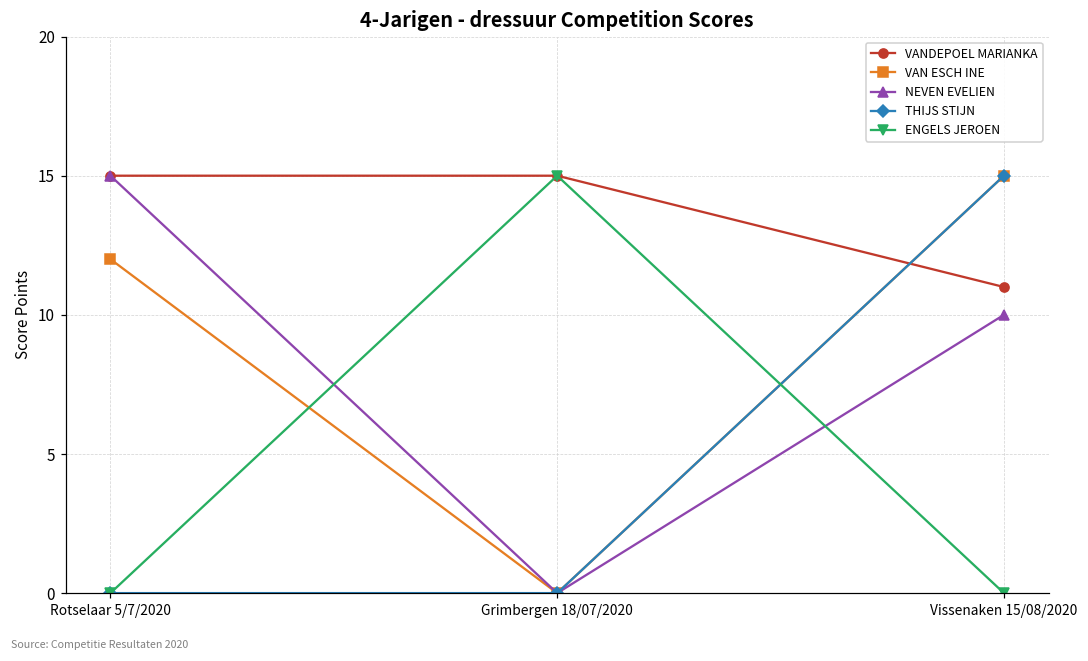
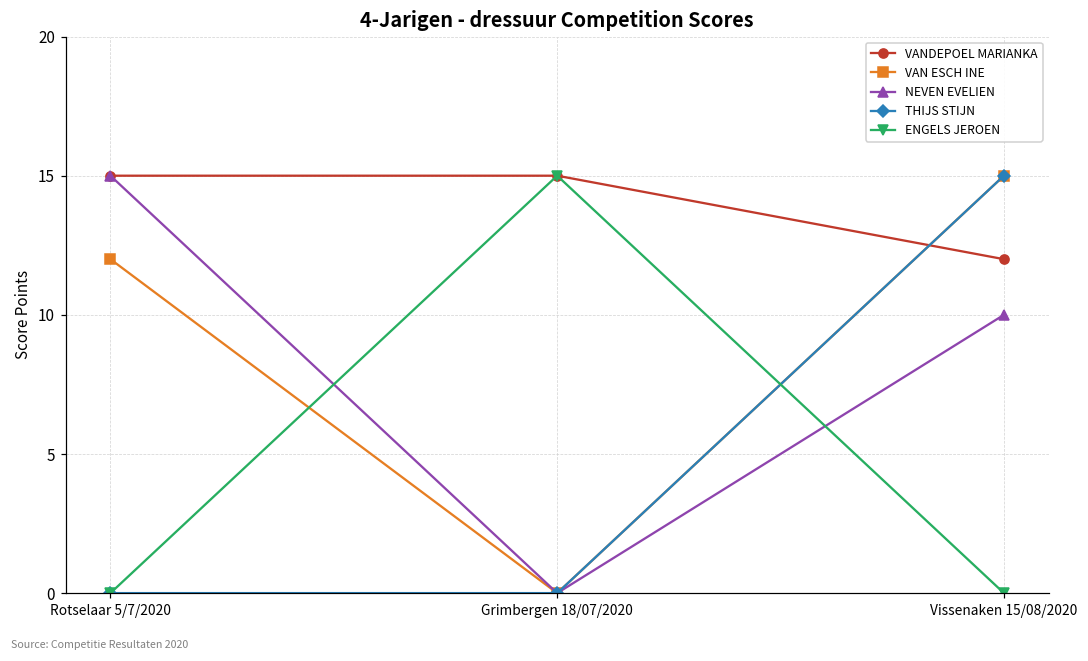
VANDEPOEL MARIANKA, Vissenaken 15/08/2020: 11 -> 12
